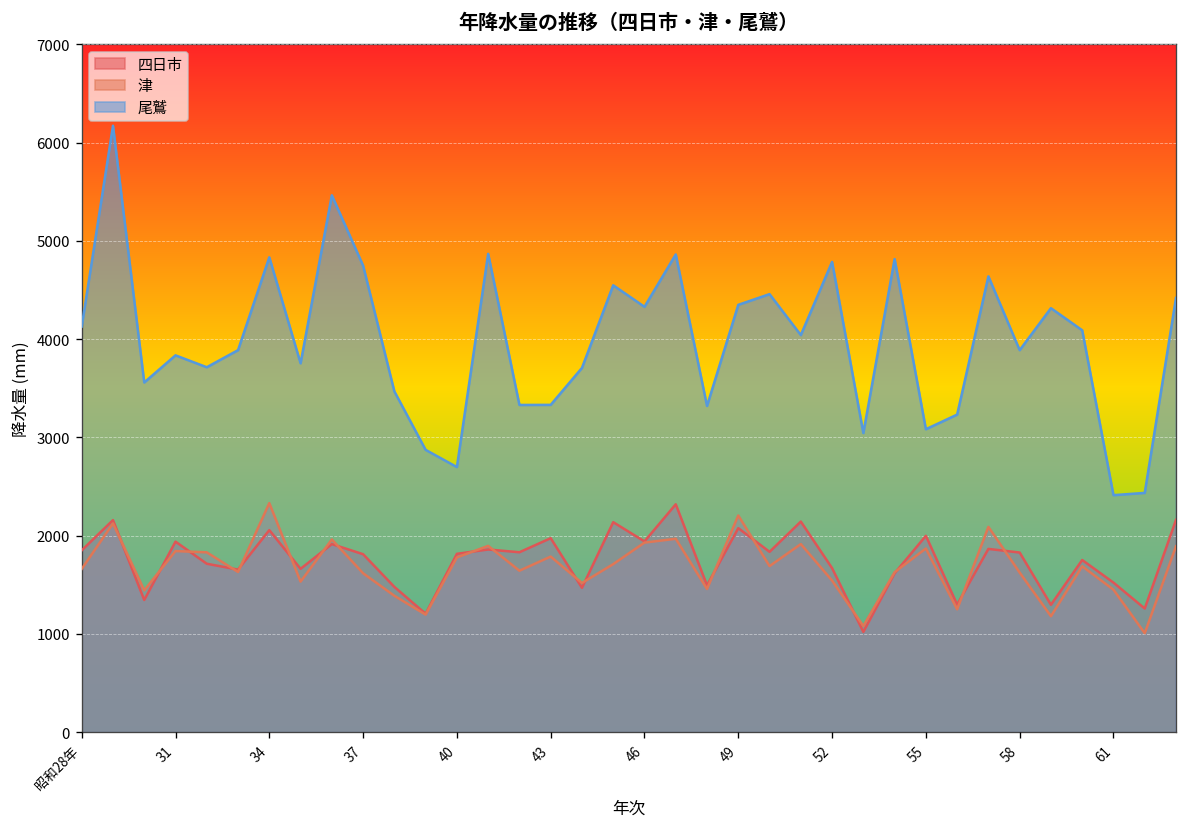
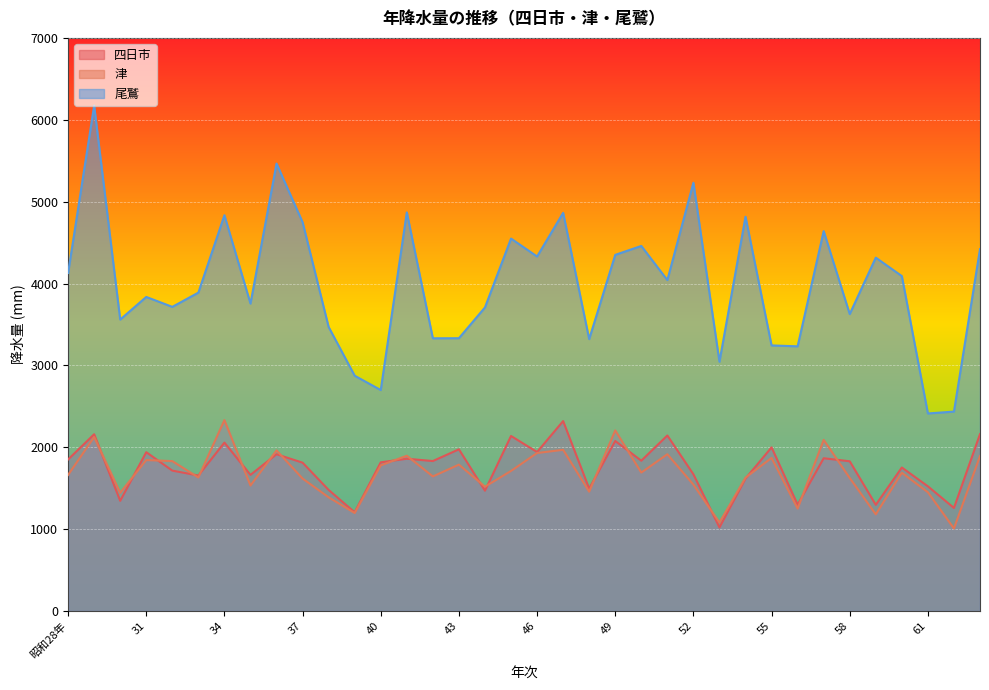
尾鷲, 52: 4800 -> 5200
尾鷲, 55: 3100 -> 3200
尾鷲, 58: 3900 -> 3600
